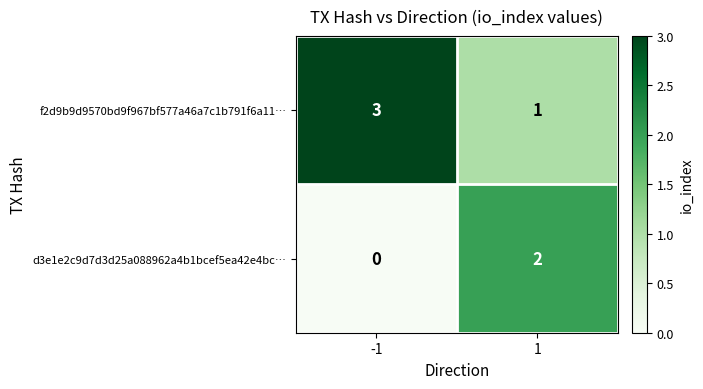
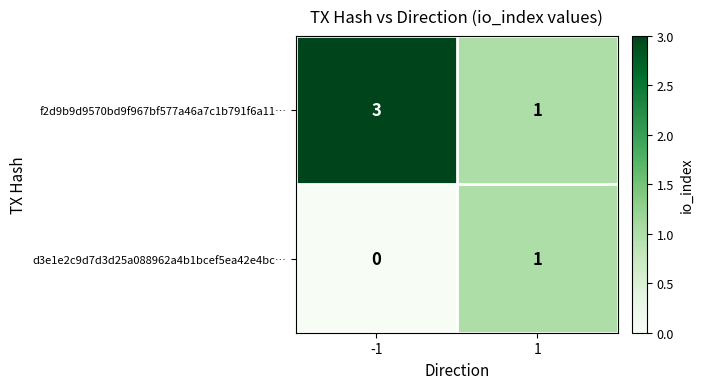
d3e1e2c9d7d3d25a088962a4b1bcef5ea42e4bc…, 1: 2 -> 1
